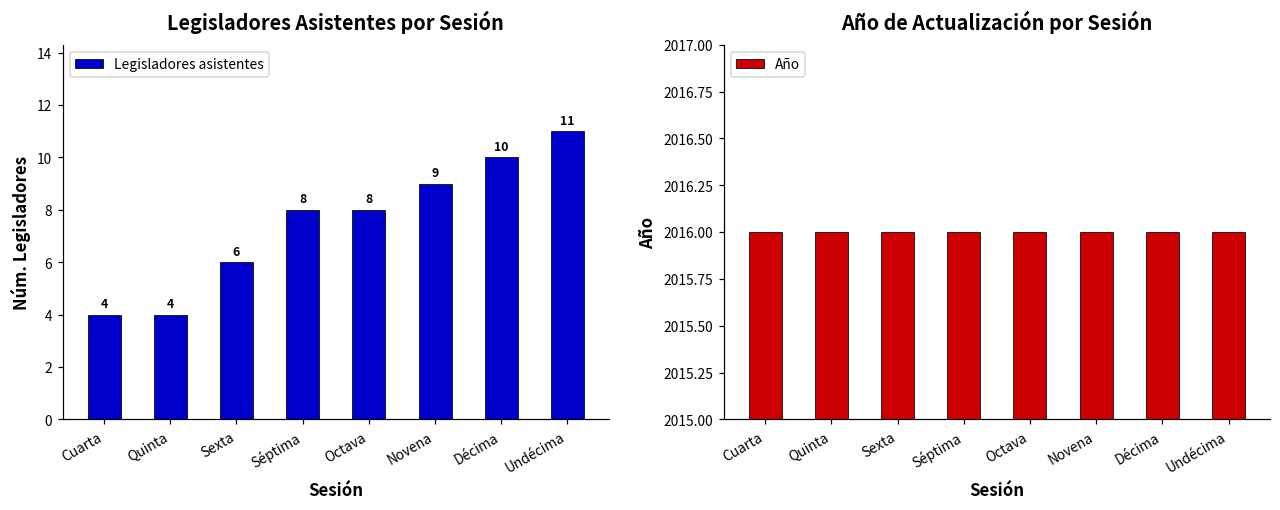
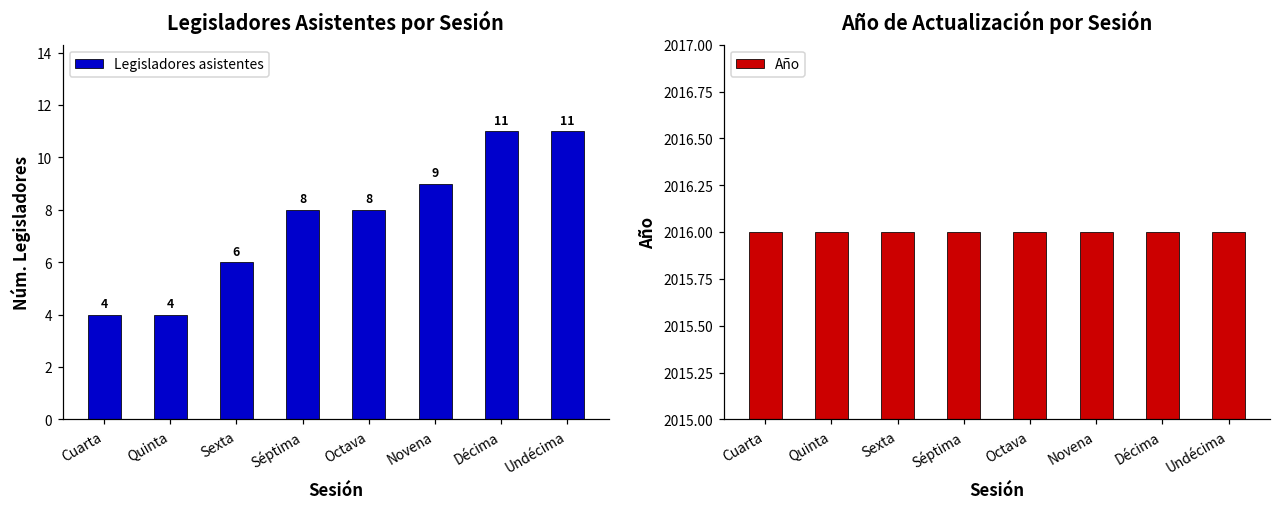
Legisladores Asistentes por Sesión, Décima: 10 -> 11
